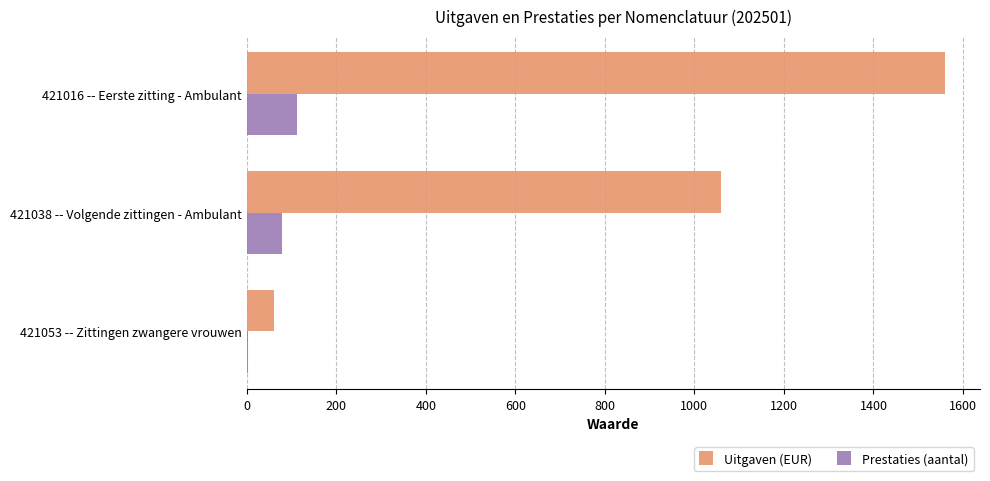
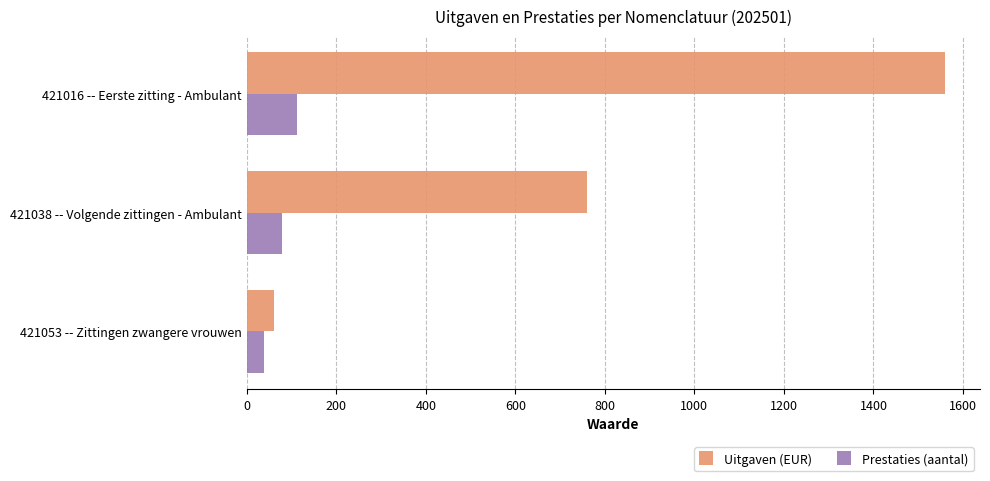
Uitgaven (EUR), 421038 -- Volgende zittingen - Ambulant: 1060 -> 760
Prestaties (aantal), 421053 -- Zittingen zwangere vrouwen: 0 -> 40
